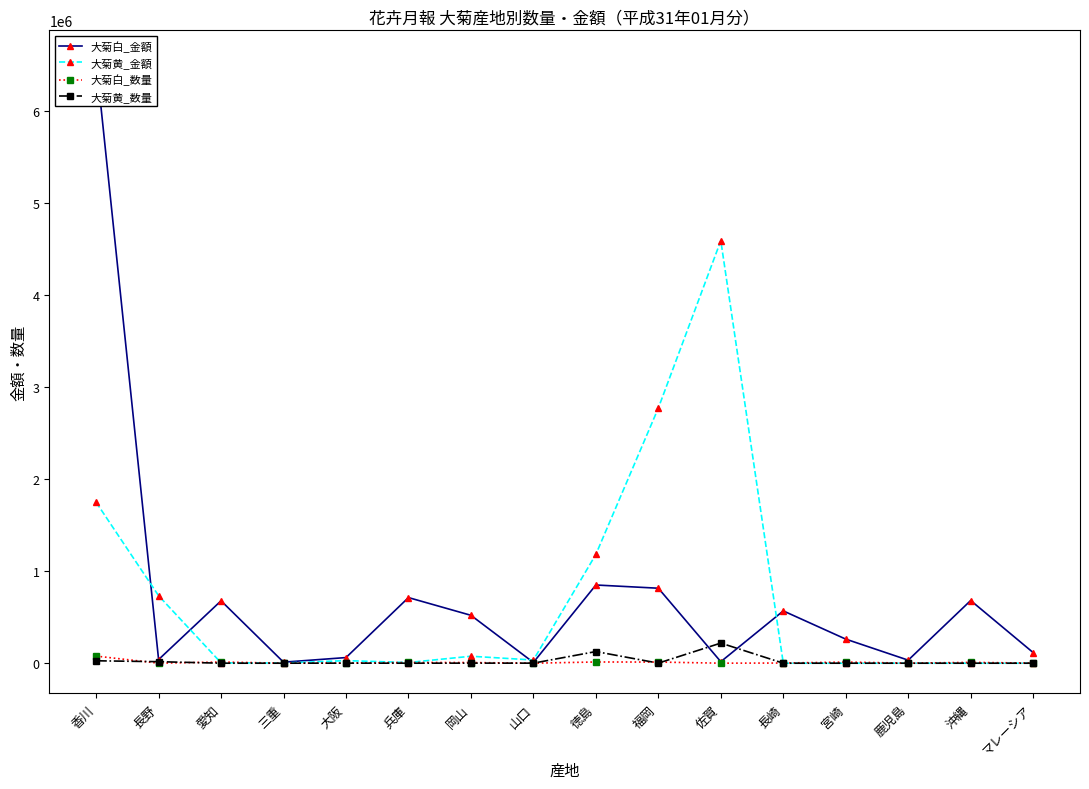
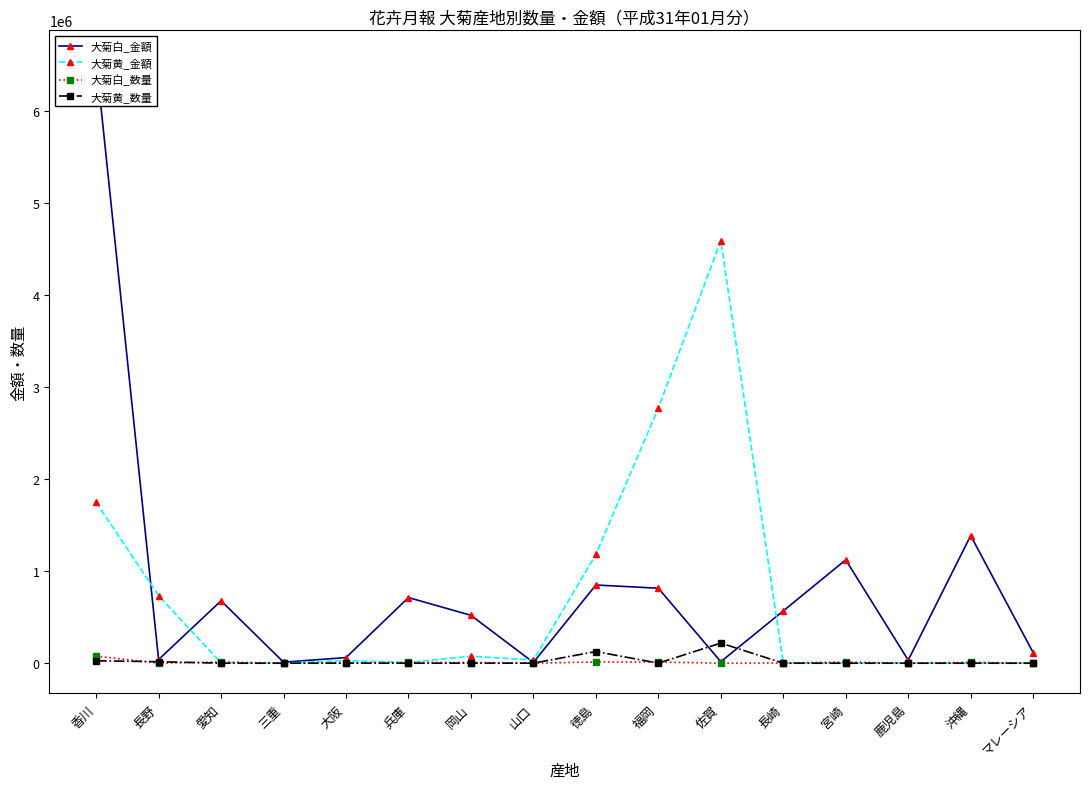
大菊白_金額, 宮崎: 300000 -> 1100000
大菊白_金額, 沖縄: 700000 -> 1400000
